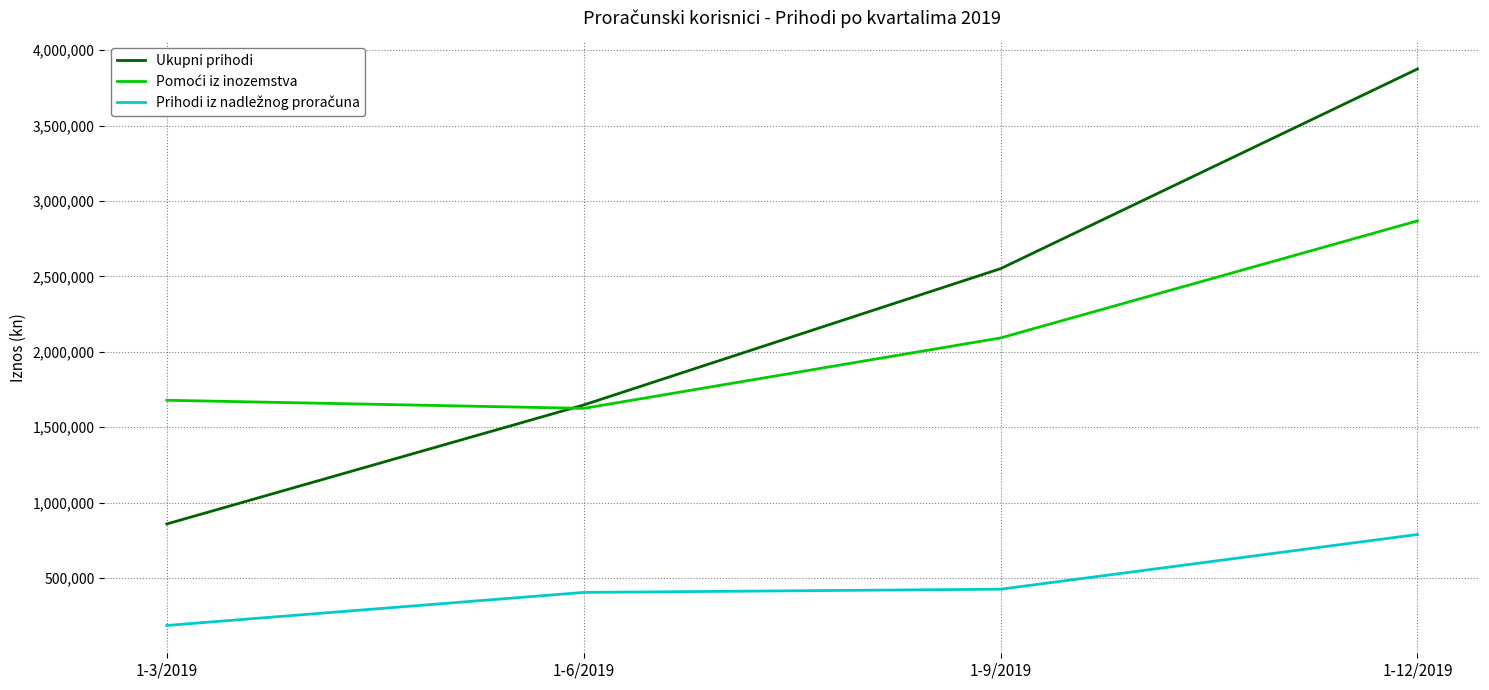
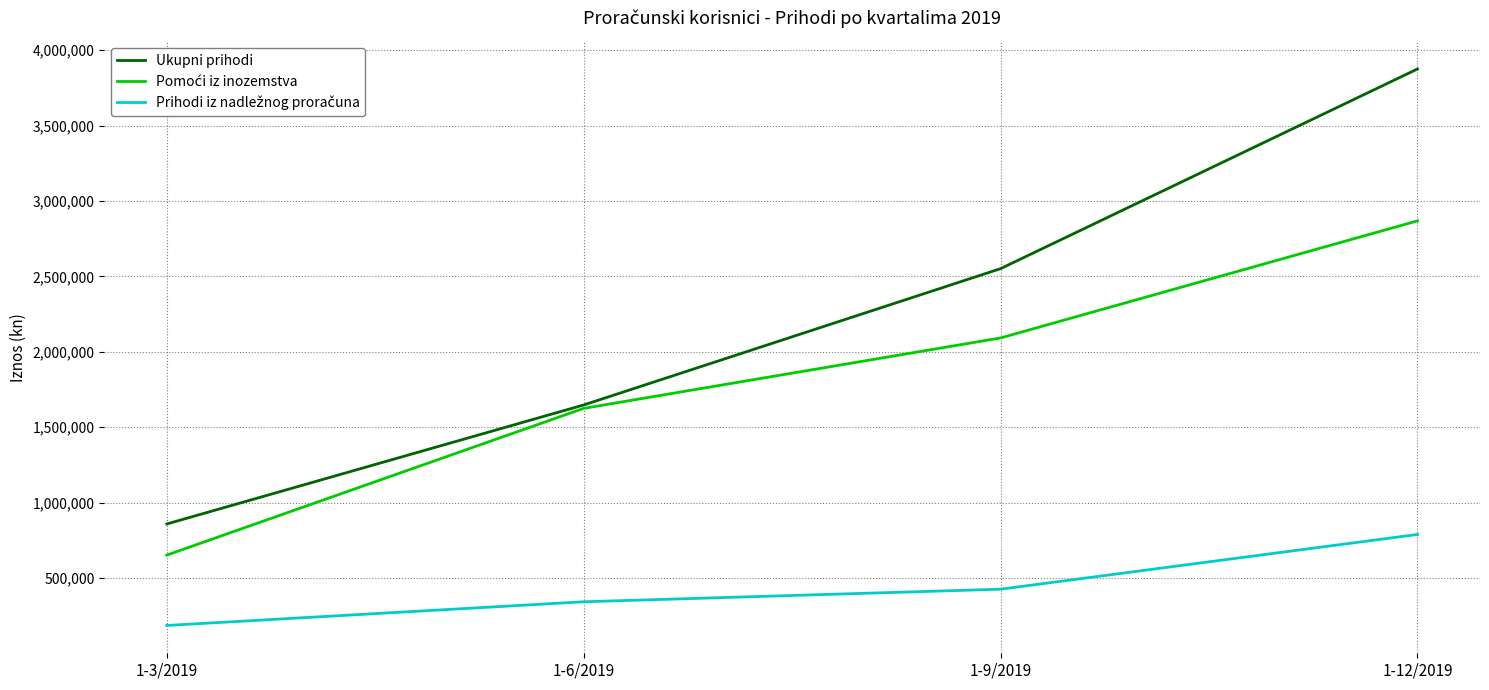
Pomoći iz inozemstva, 1-3/2019: 1,680,000 -> 650,000
Prihodi iz nadležnog proračuna, 1-6/2019: 410,000 -> 340,000
